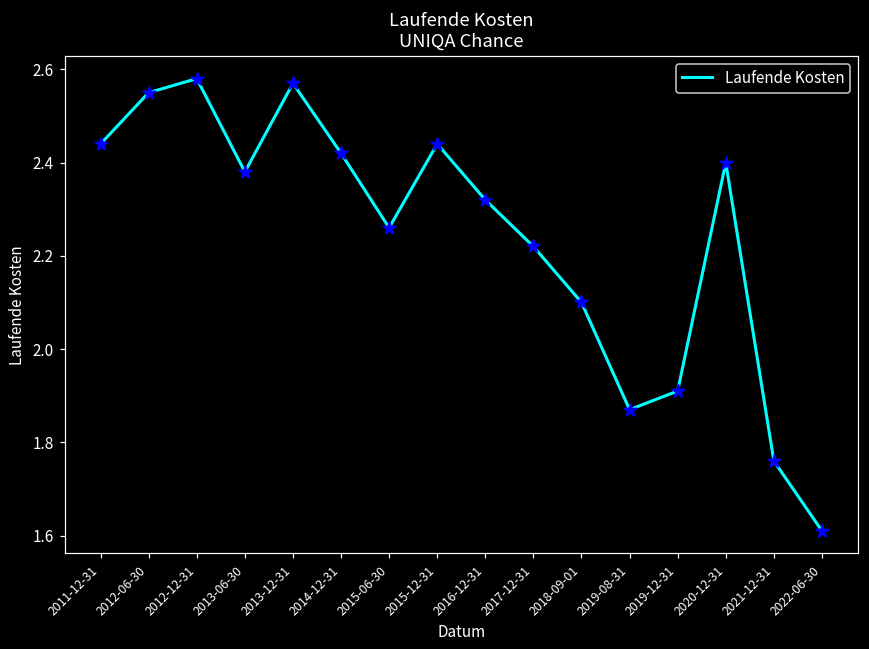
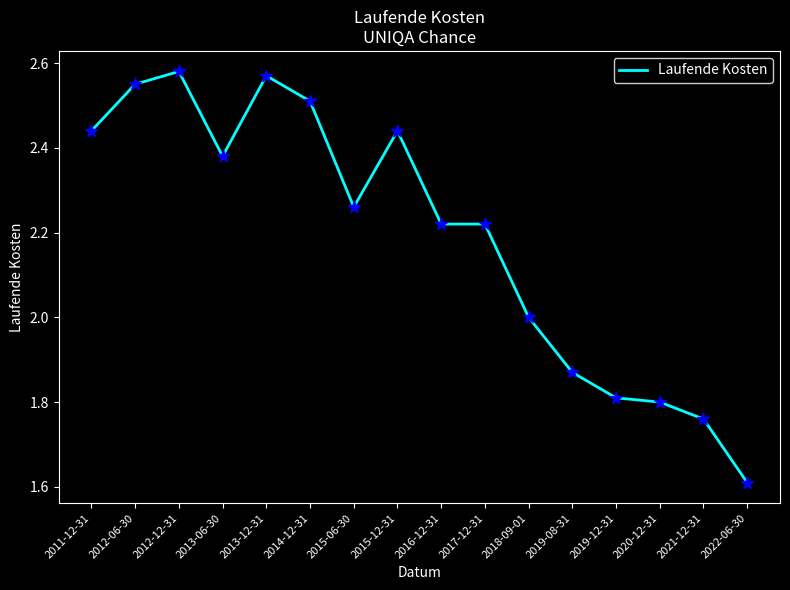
2014-12-31: 2.42 -> 2.51
2016-12-31: 2.32 -> 2.22
2018-09-01: 2.1 -> 2.0
2019-12-31: 1.91 -> 1.81
2020-12-31: 2.4 -> 1.8
